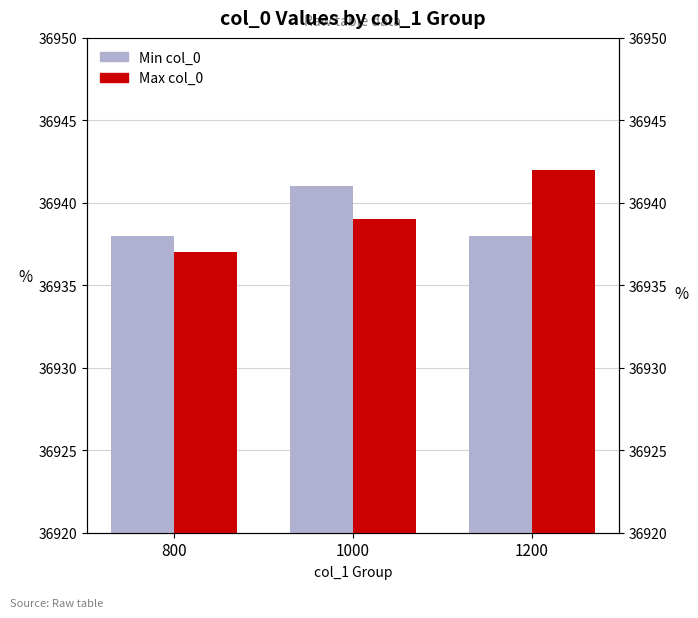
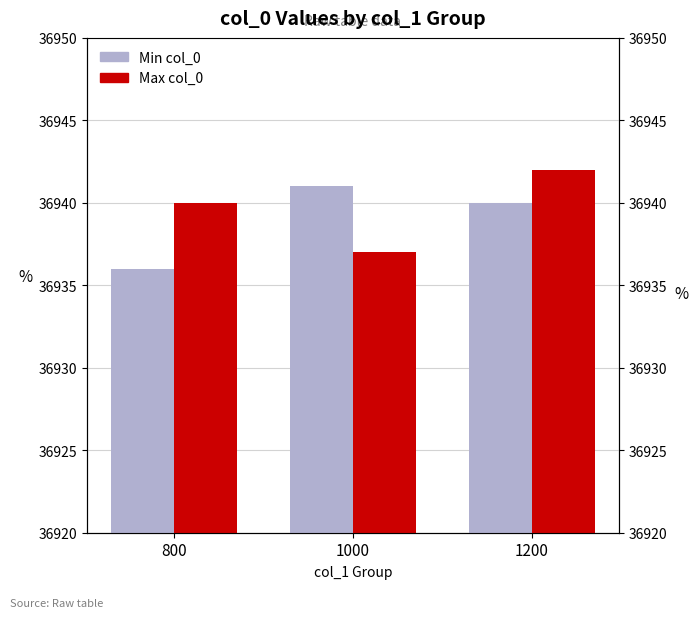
Min col_0, 800: 36938 -> 36936
Max col_0, 800: 36937 -> 36940
Max col_0, 1000: 36939 -> 36937
Min col_0, 1200: 36938 -> 36940
